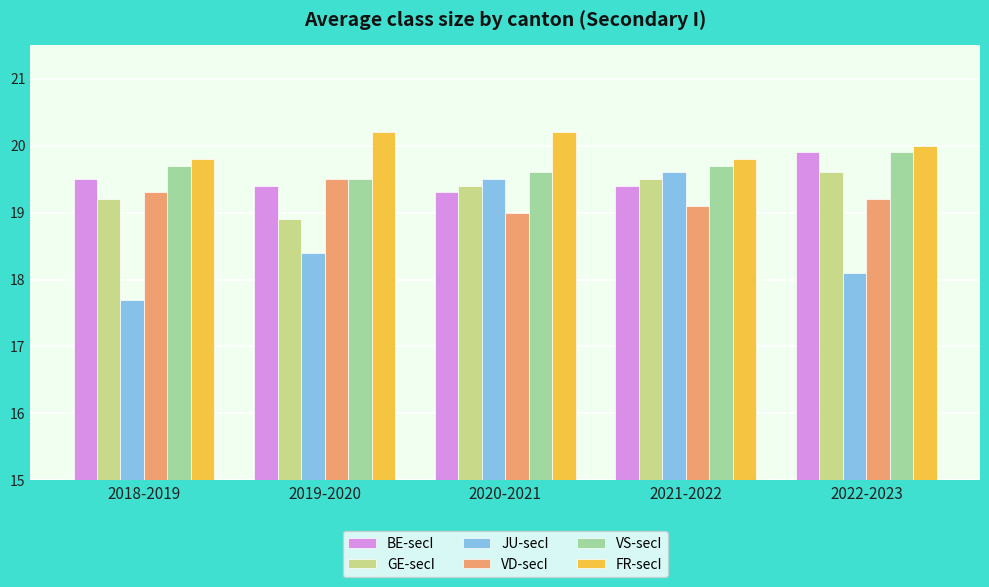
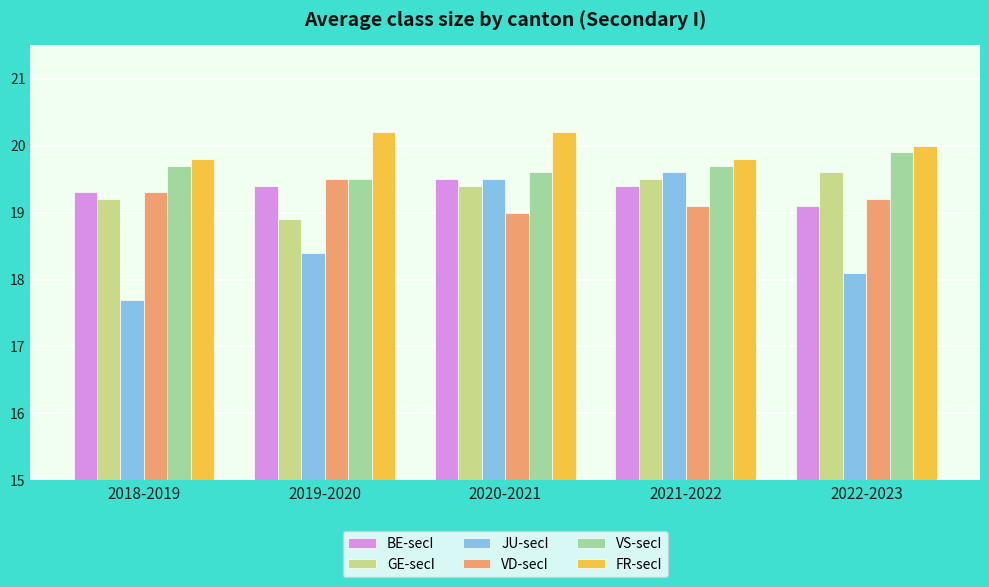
BE-secI, 2018-2019: 19.5 -> 19.3
BE-secI, 2020-2021: 19.3 -> 19.5
BE-secI, 2022-2023: 19.9 -> 19.1
